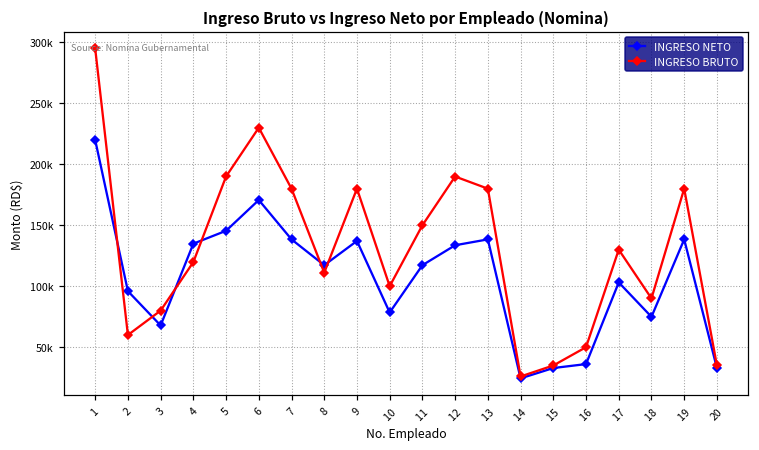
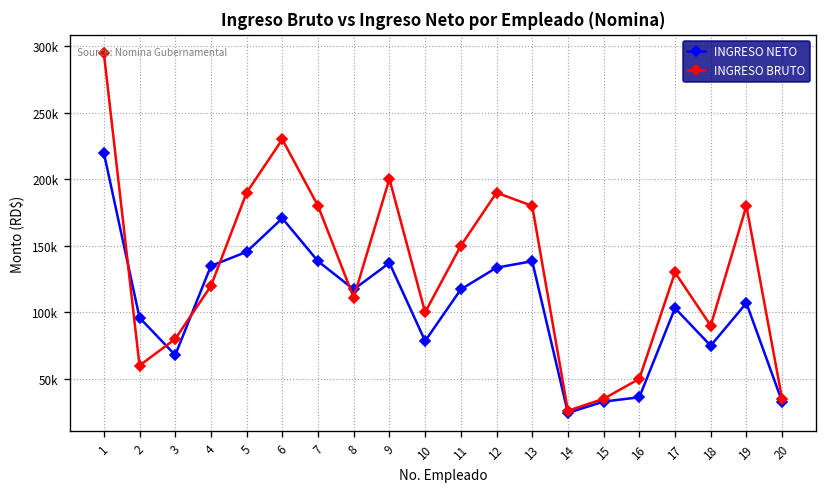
INGRESO BRUTO, 9: 180000 -> 200000
INGRESO NETO, 19: 138000 -> 107000
